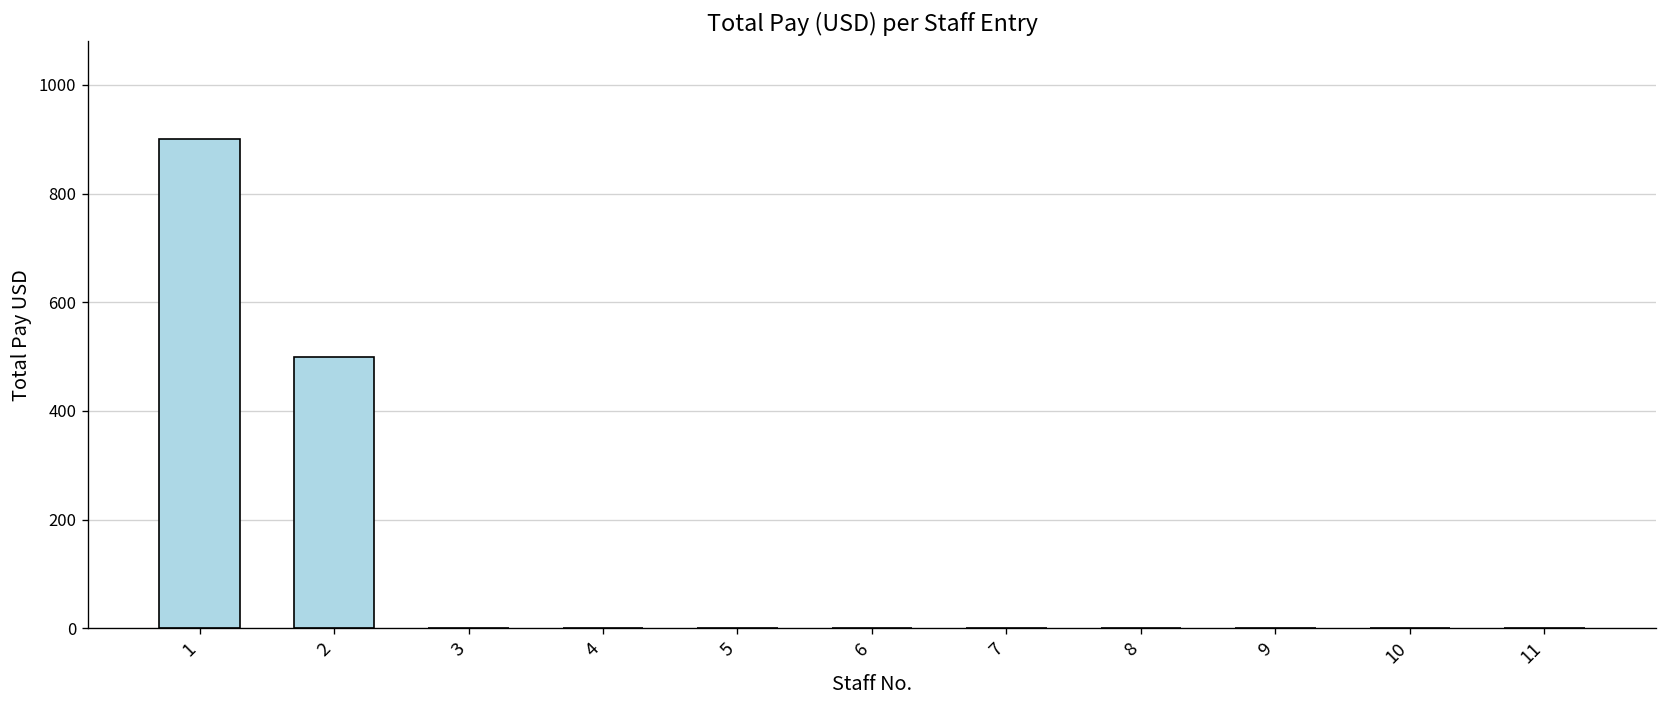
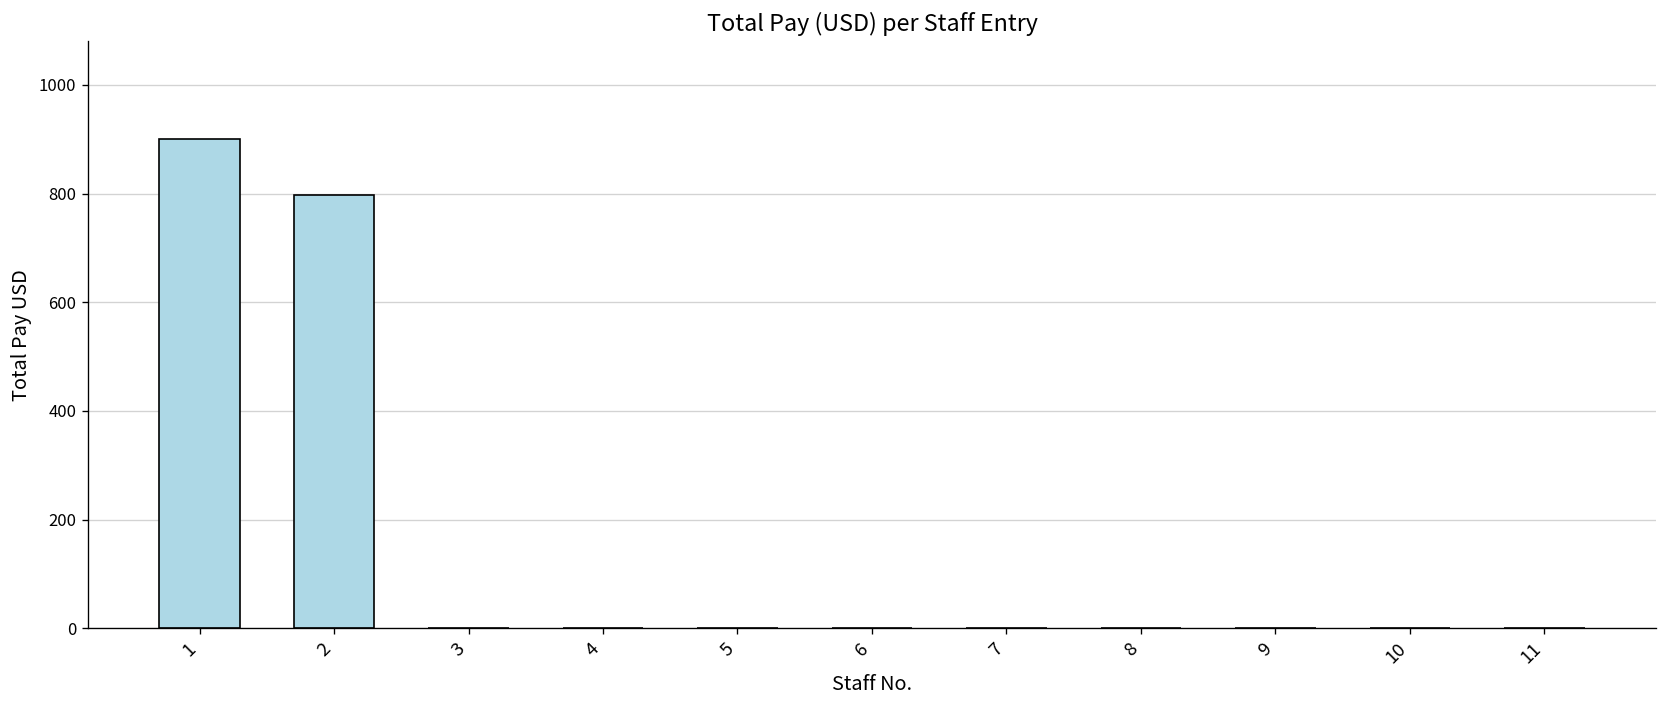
2: 500 -> 800
